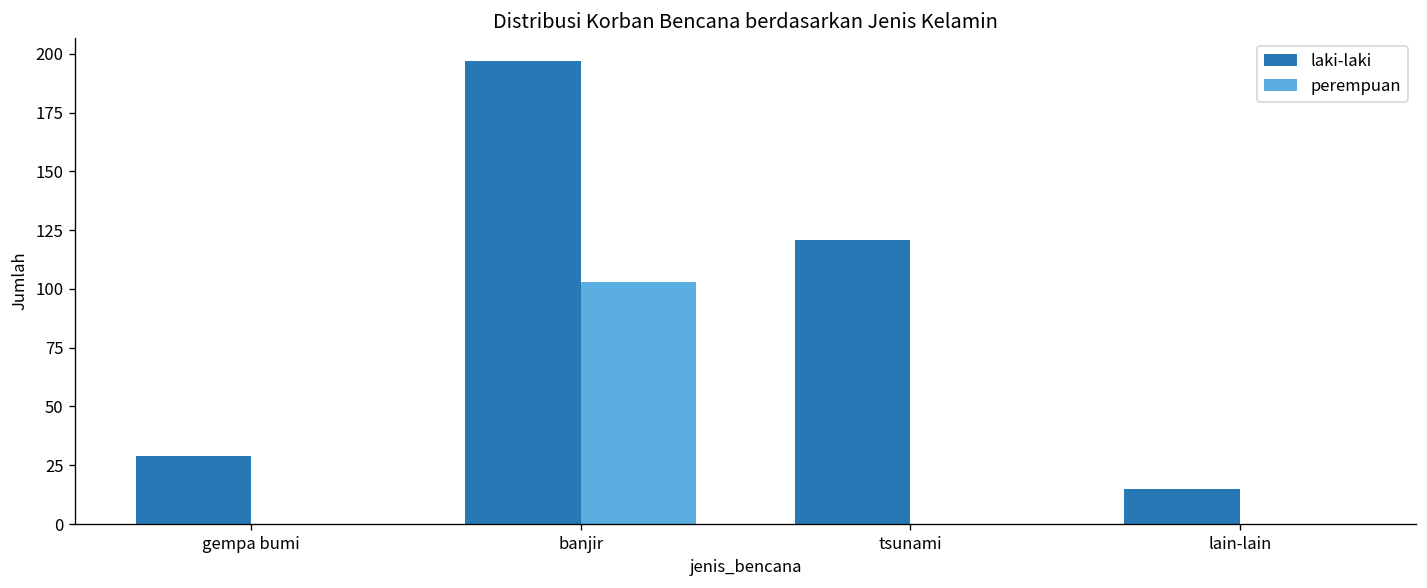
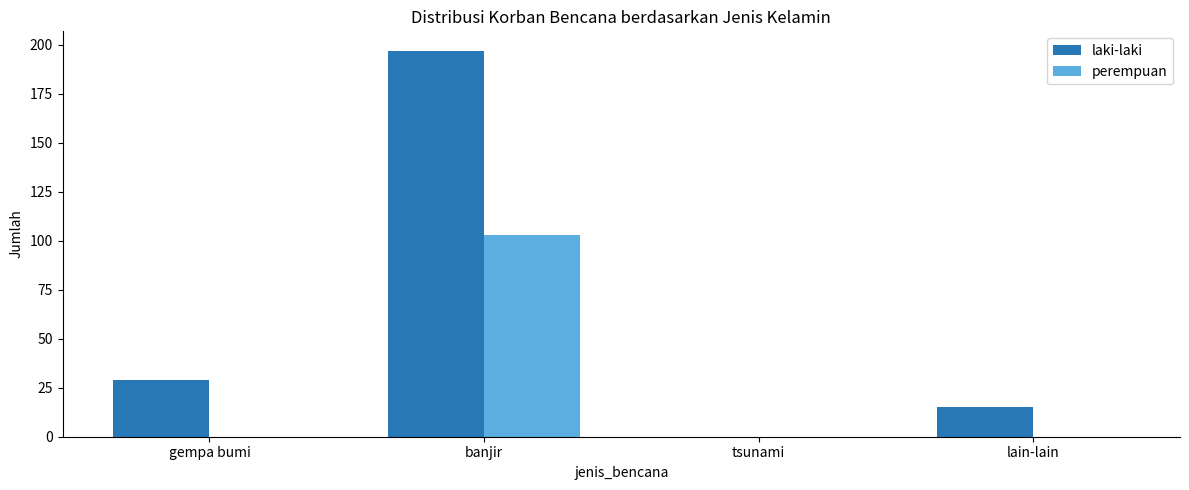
laki-laki, tsunami: 121 -> 0
